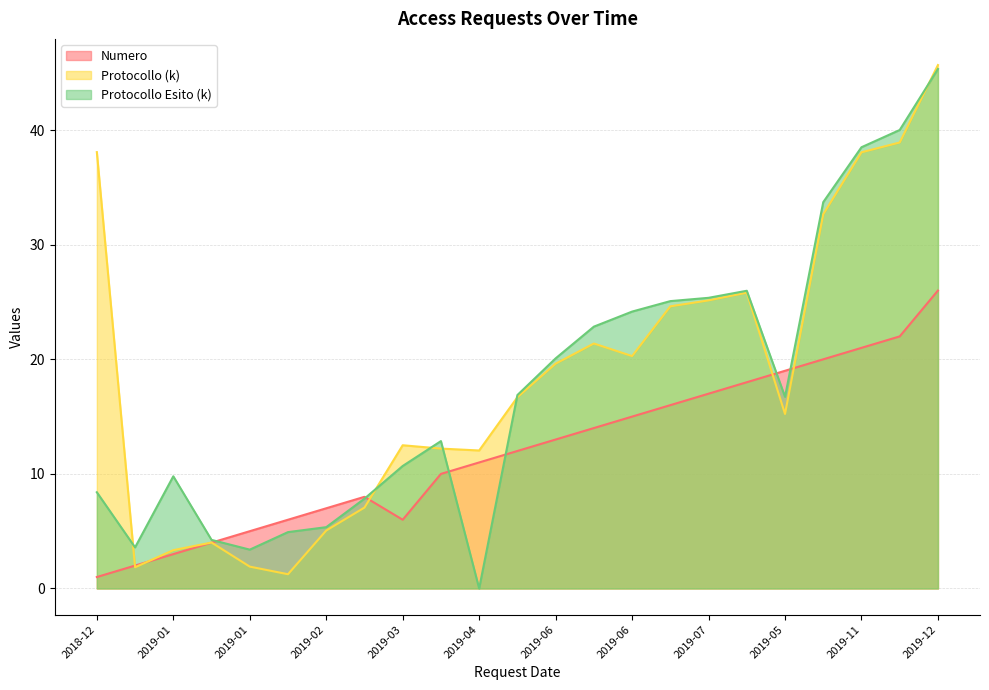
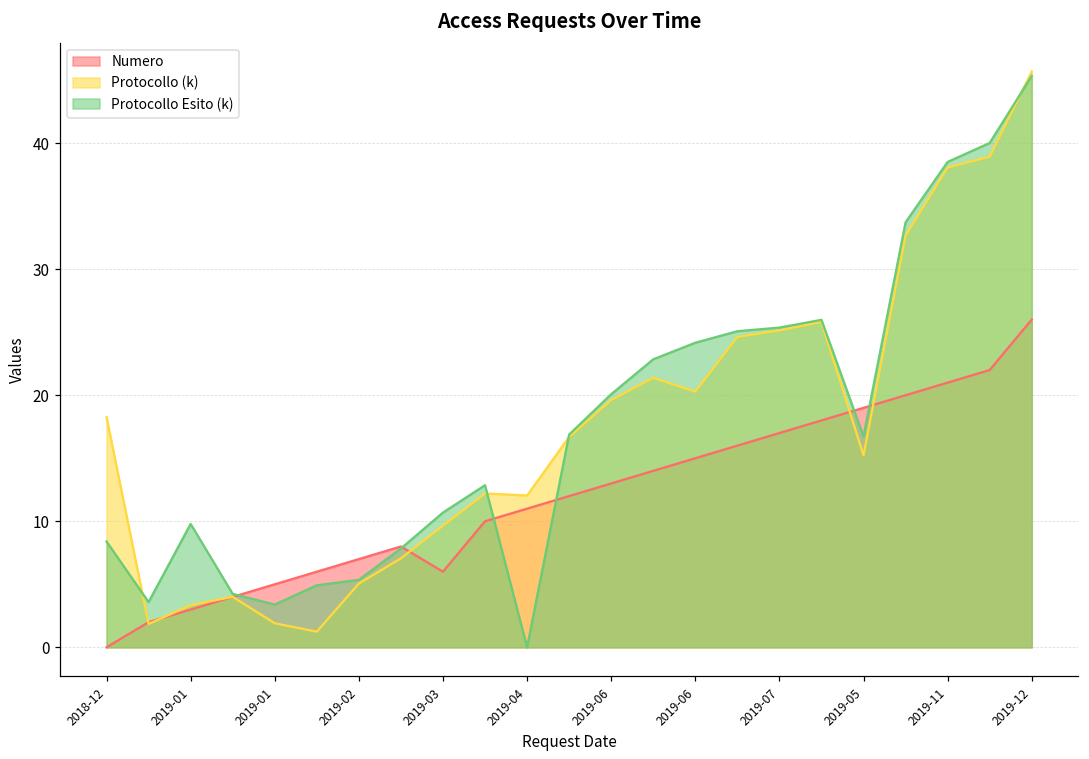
Numero, 2018-12: 1 -> 0
Protocollo (k), 2018-12: 38.1 -> 18.3
Protocollo (k), 2019-03: 12.5 -> 9.6
